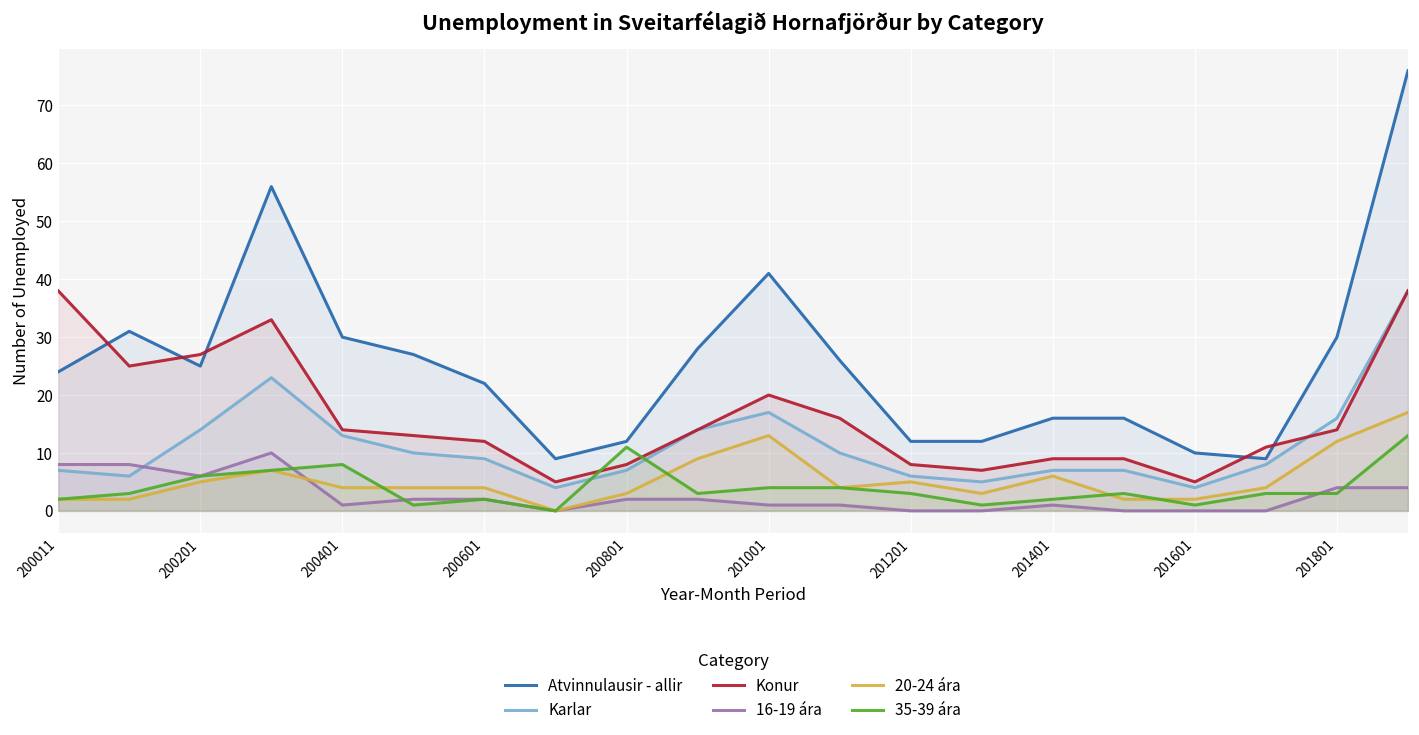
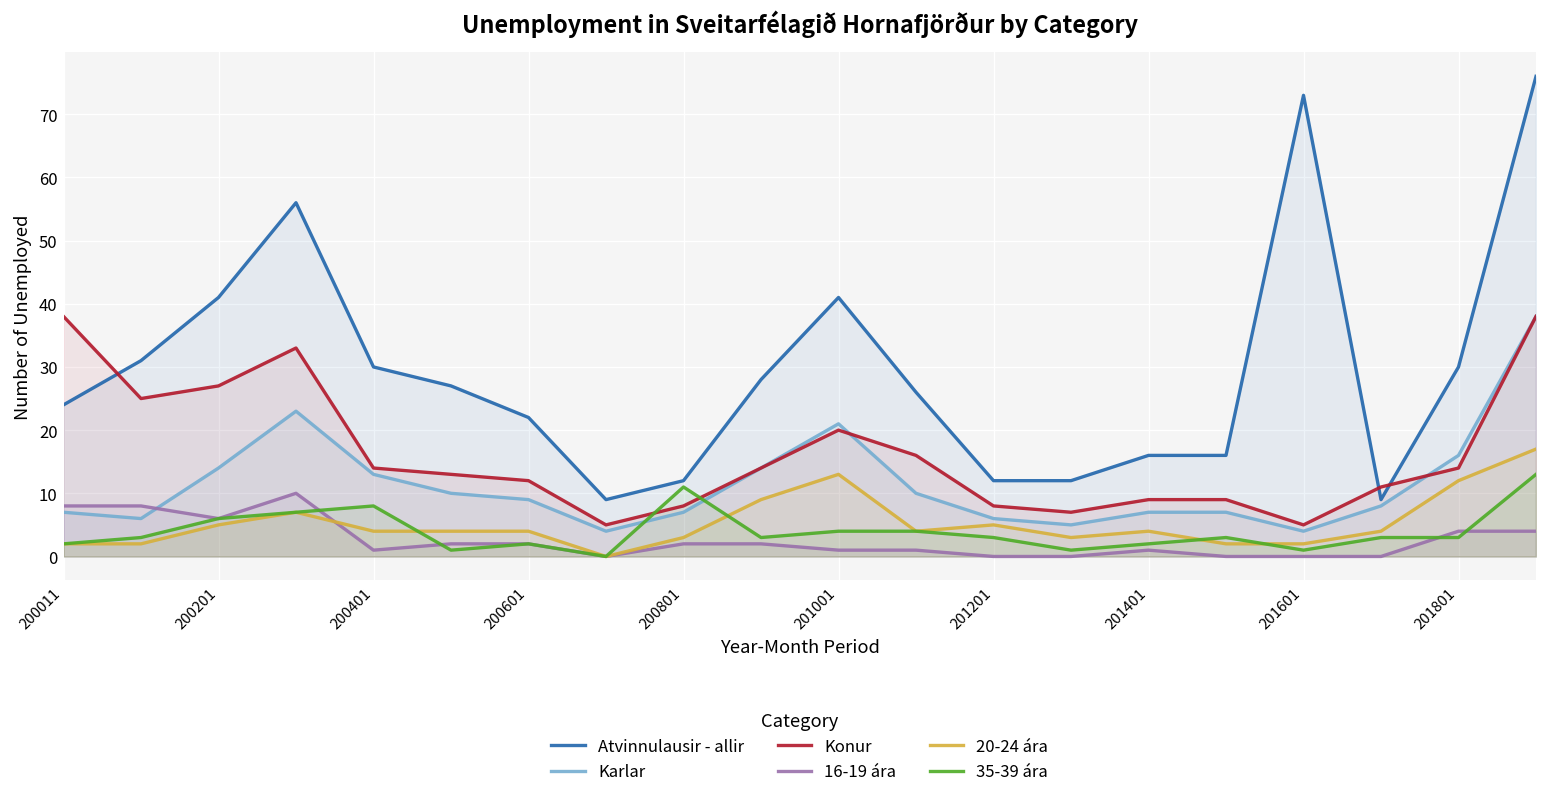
Atvinnulausir - allir, 200201: 25 -> 41
Karlar, 201001: 17 -> 21
20-24 ára, 201401: 6 -> 4
Atvinnulausir - allir, 201601: 10 -> 73
